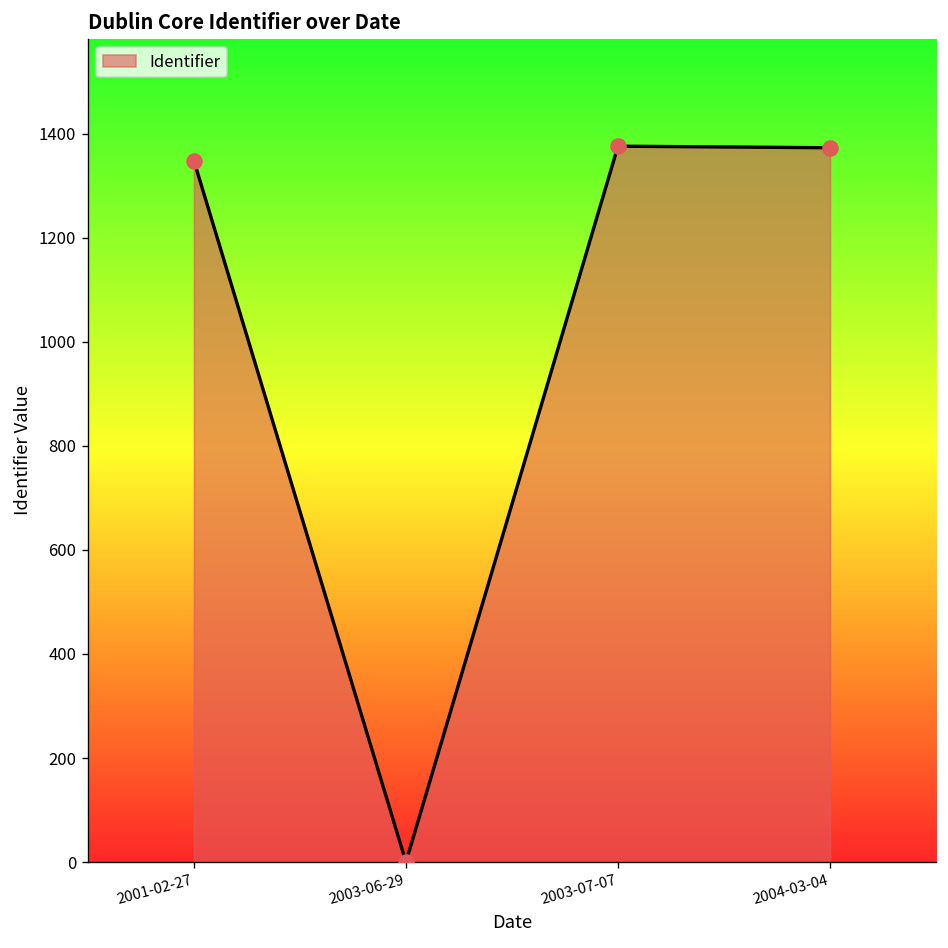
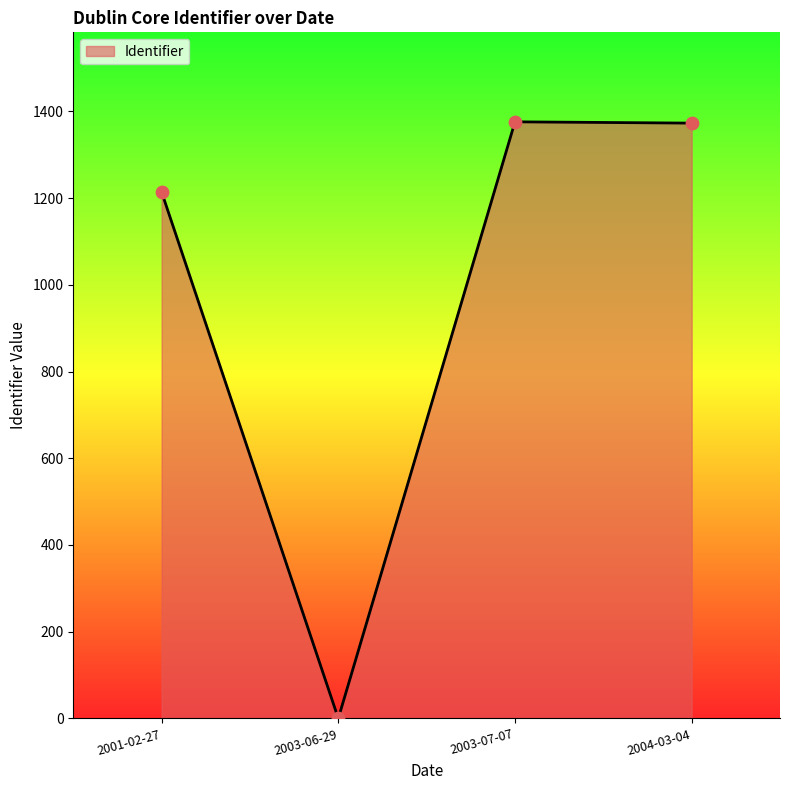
2001-02-27: 1350 -> 1210
